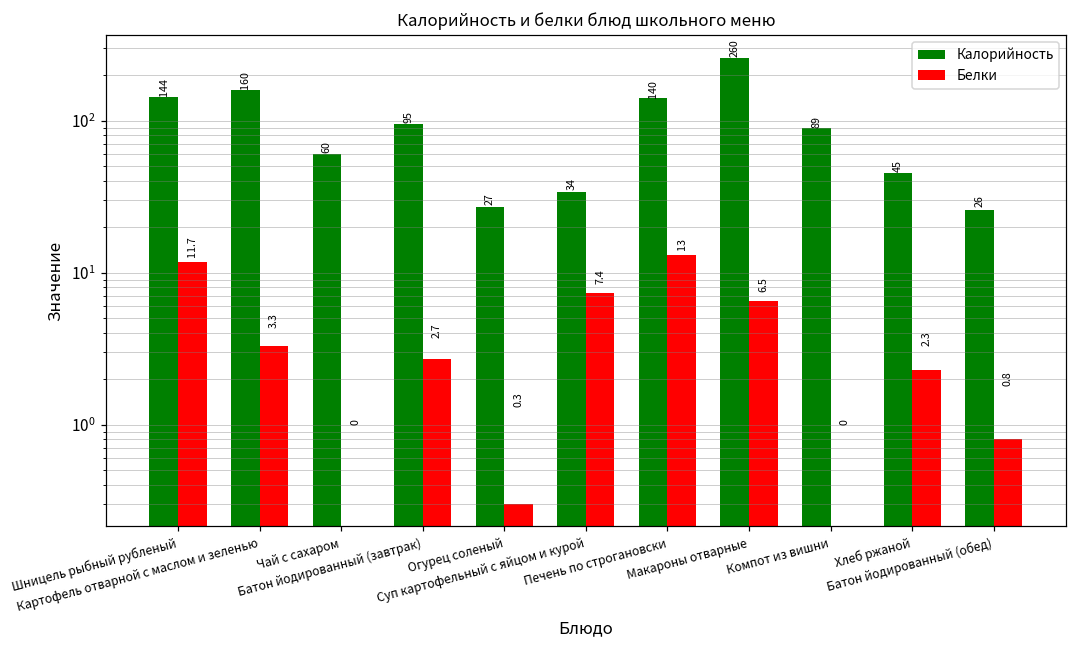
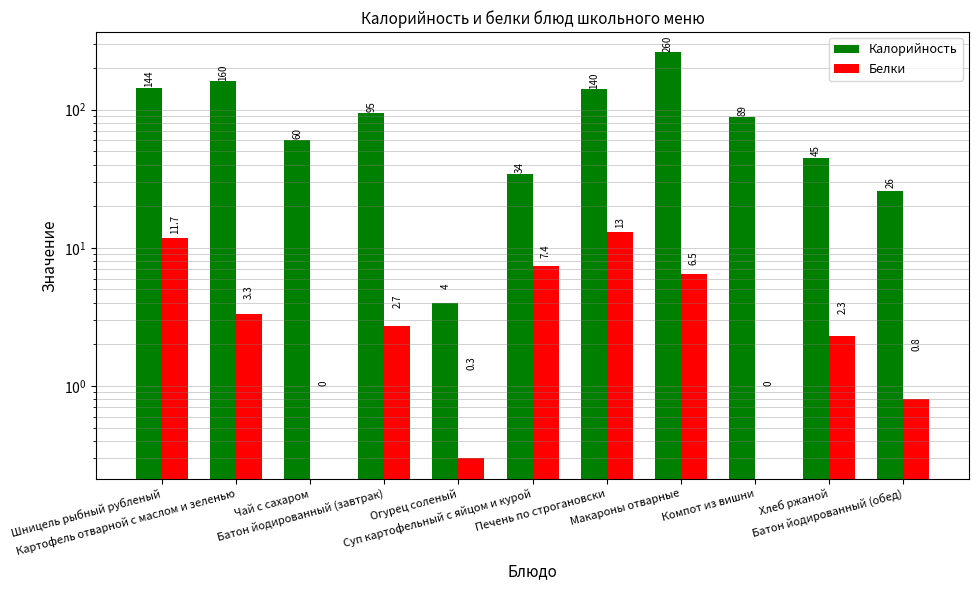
Калорийность, Огурец соленый: 27 -> 4
